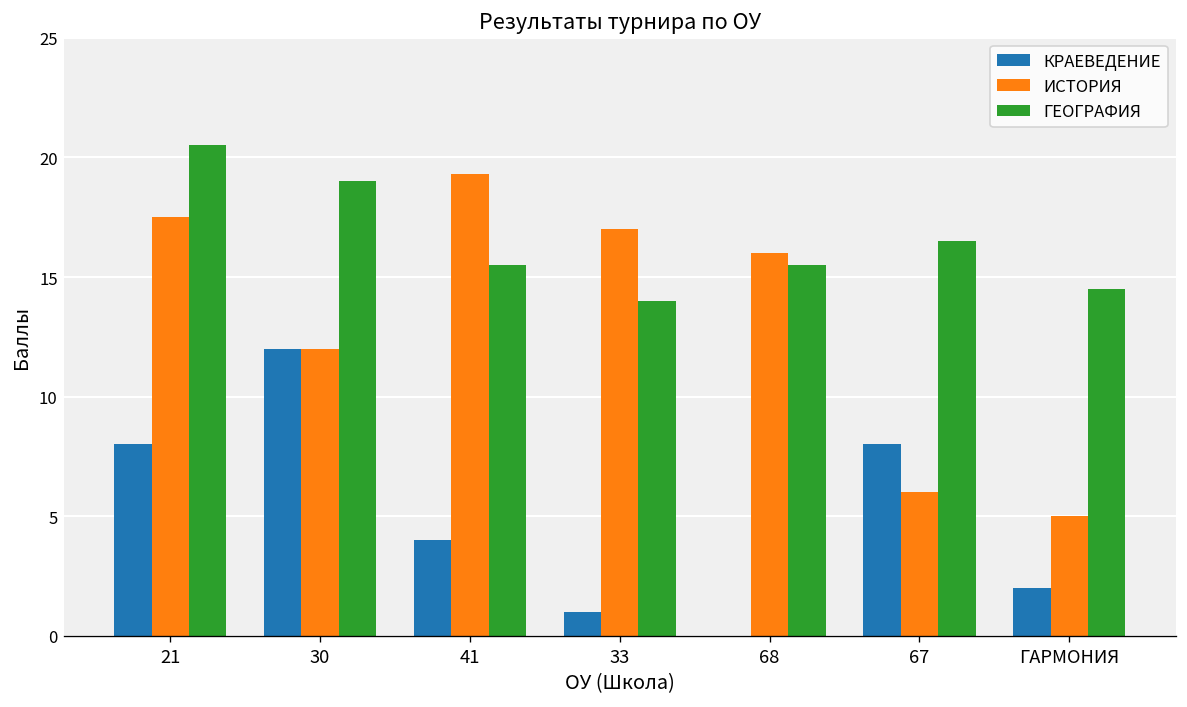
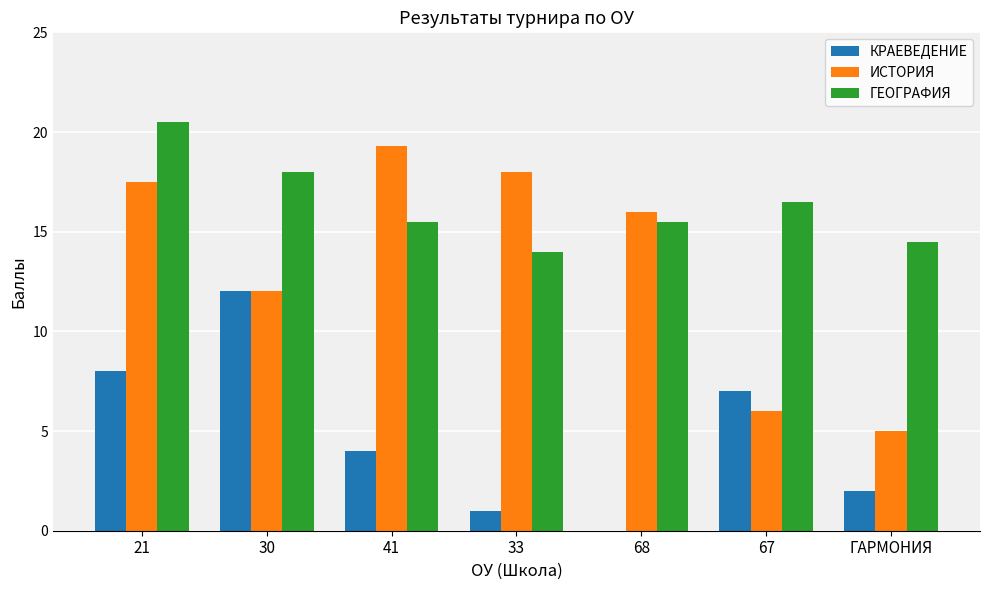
ГЕОГРАФИЯ, 30: 19 -> 18
ИСТОРИЯ, 33: 17 -> 18
КРАЕВЕДЕНИЕ, 67: 8 -> 7
